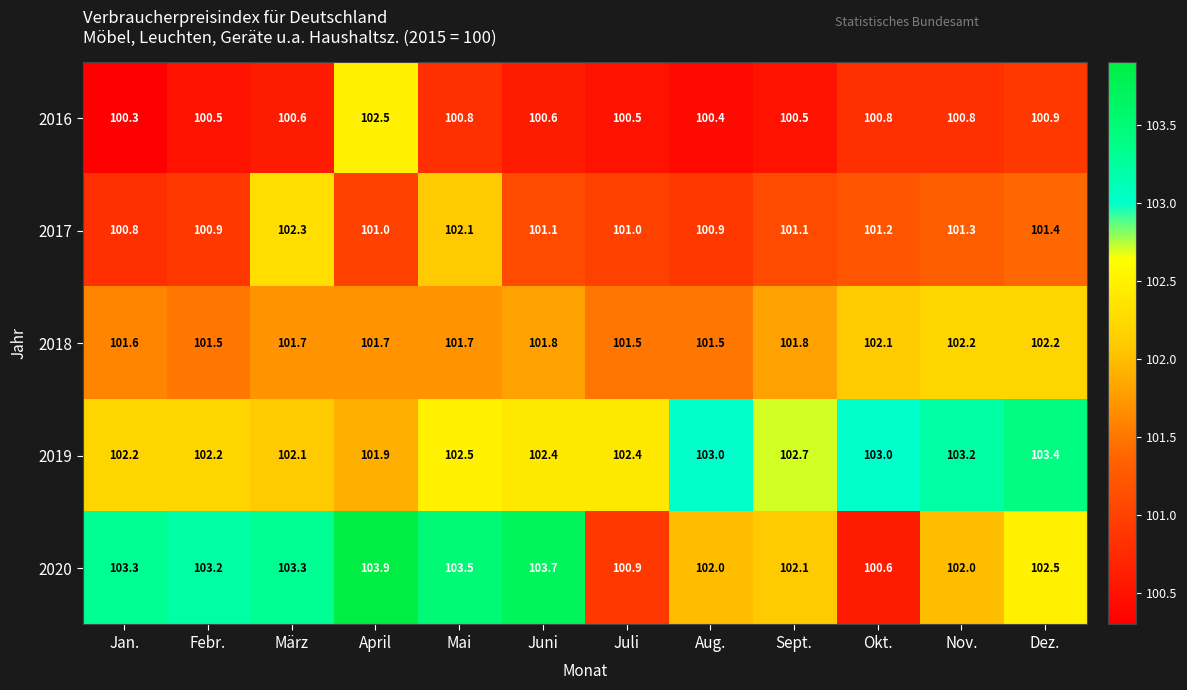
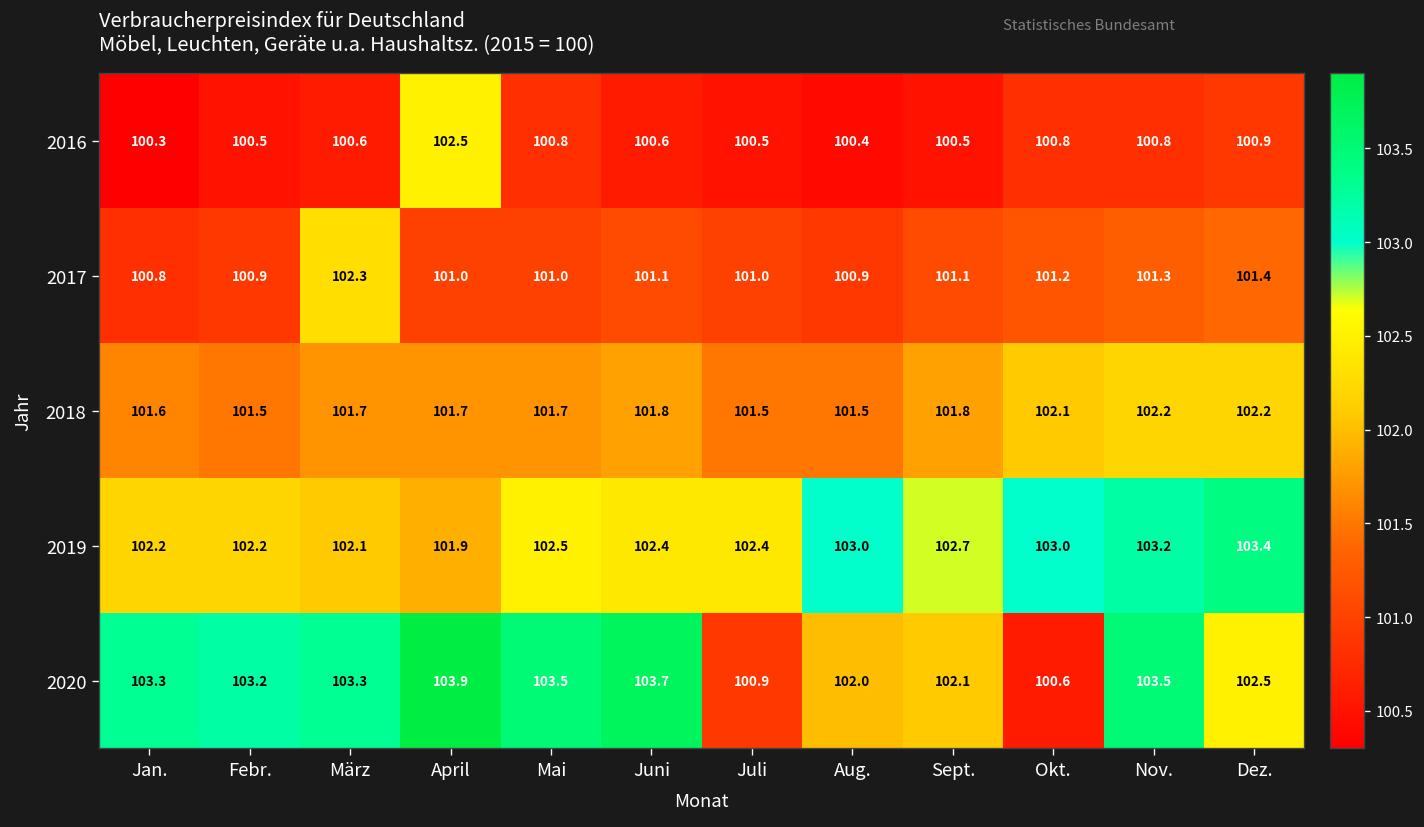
2017, Mai: 102.1 -> 101.0
2020, Nov.: 102.0 -> 103.5
